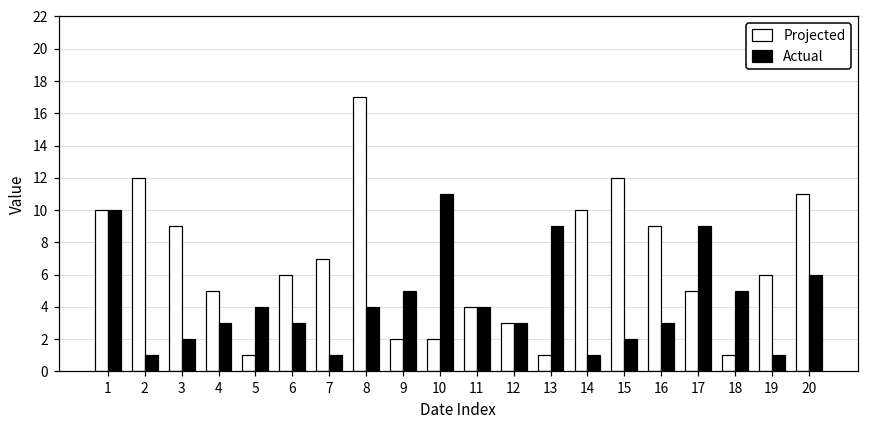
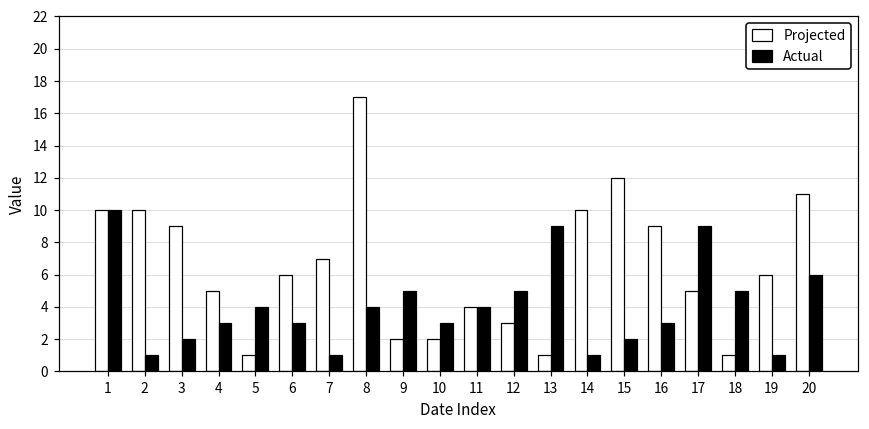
Projected, 2: 12 -> 10
Actual, 10: 11 -> 3
Actual, 12: 3 -> 5
